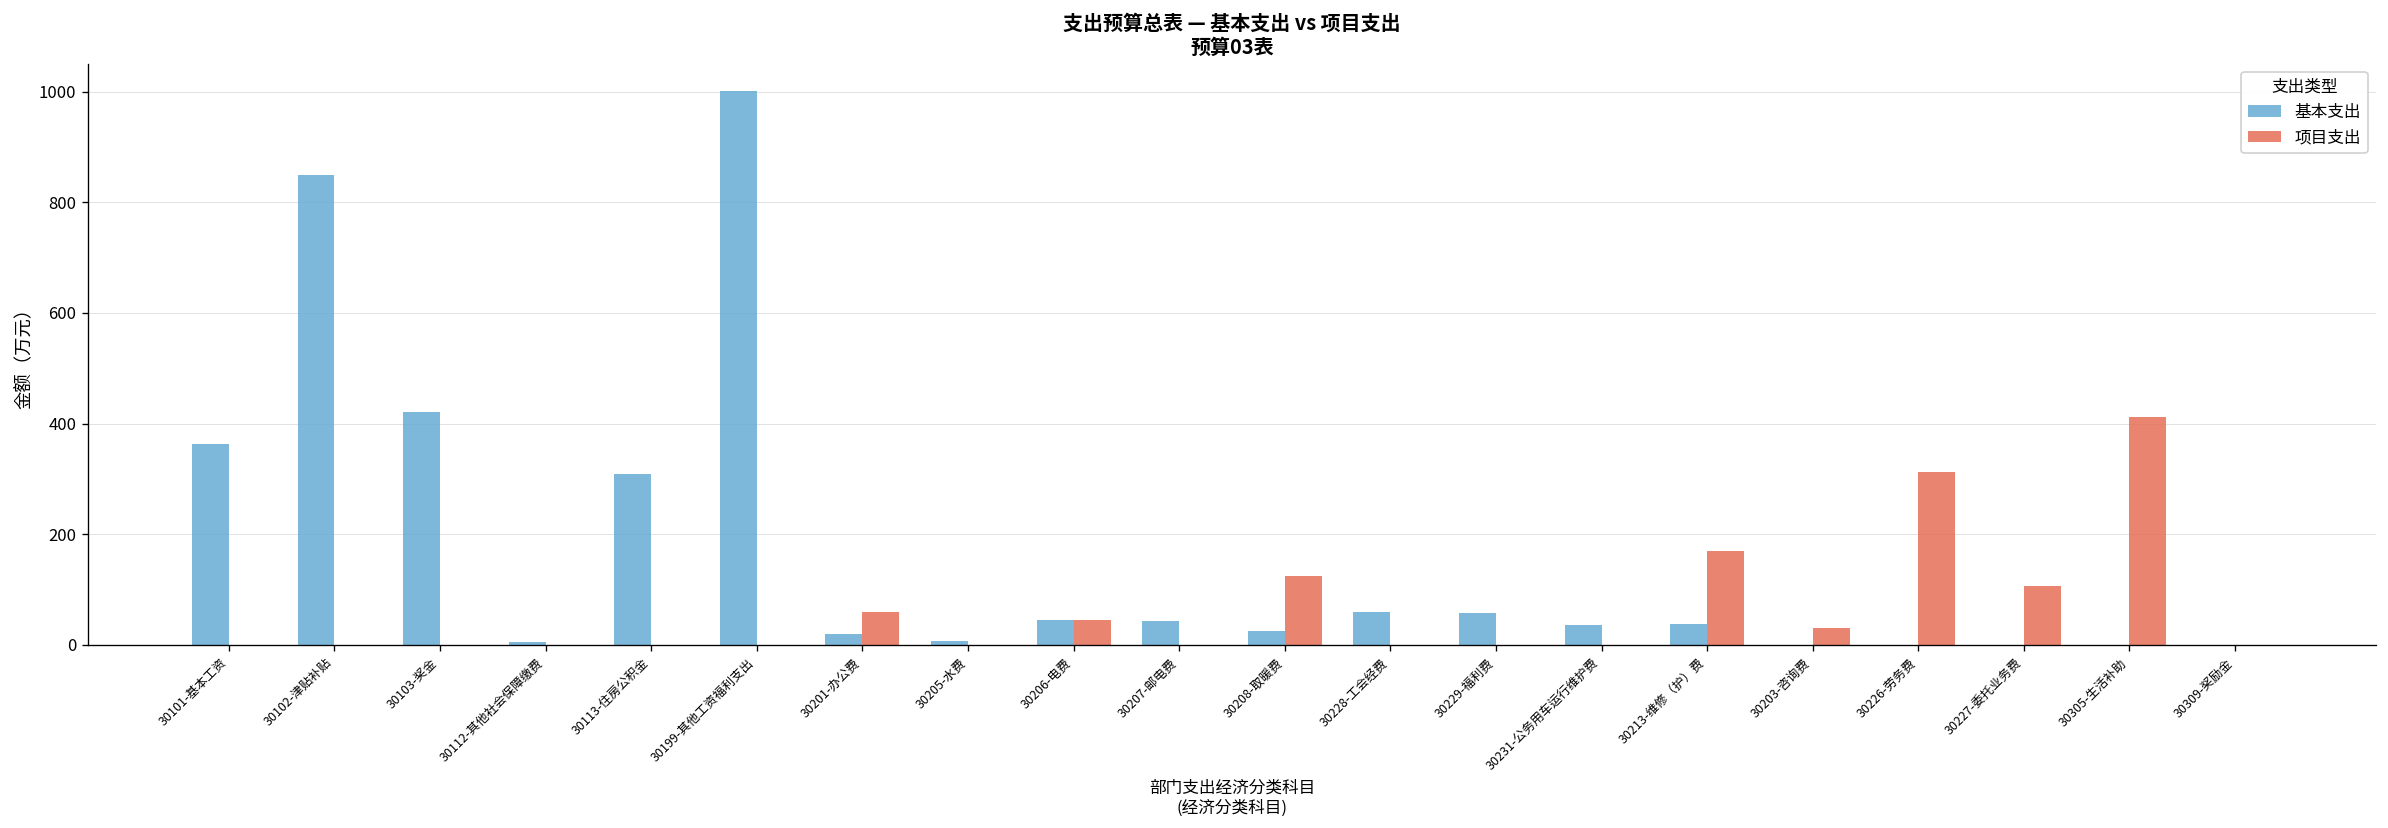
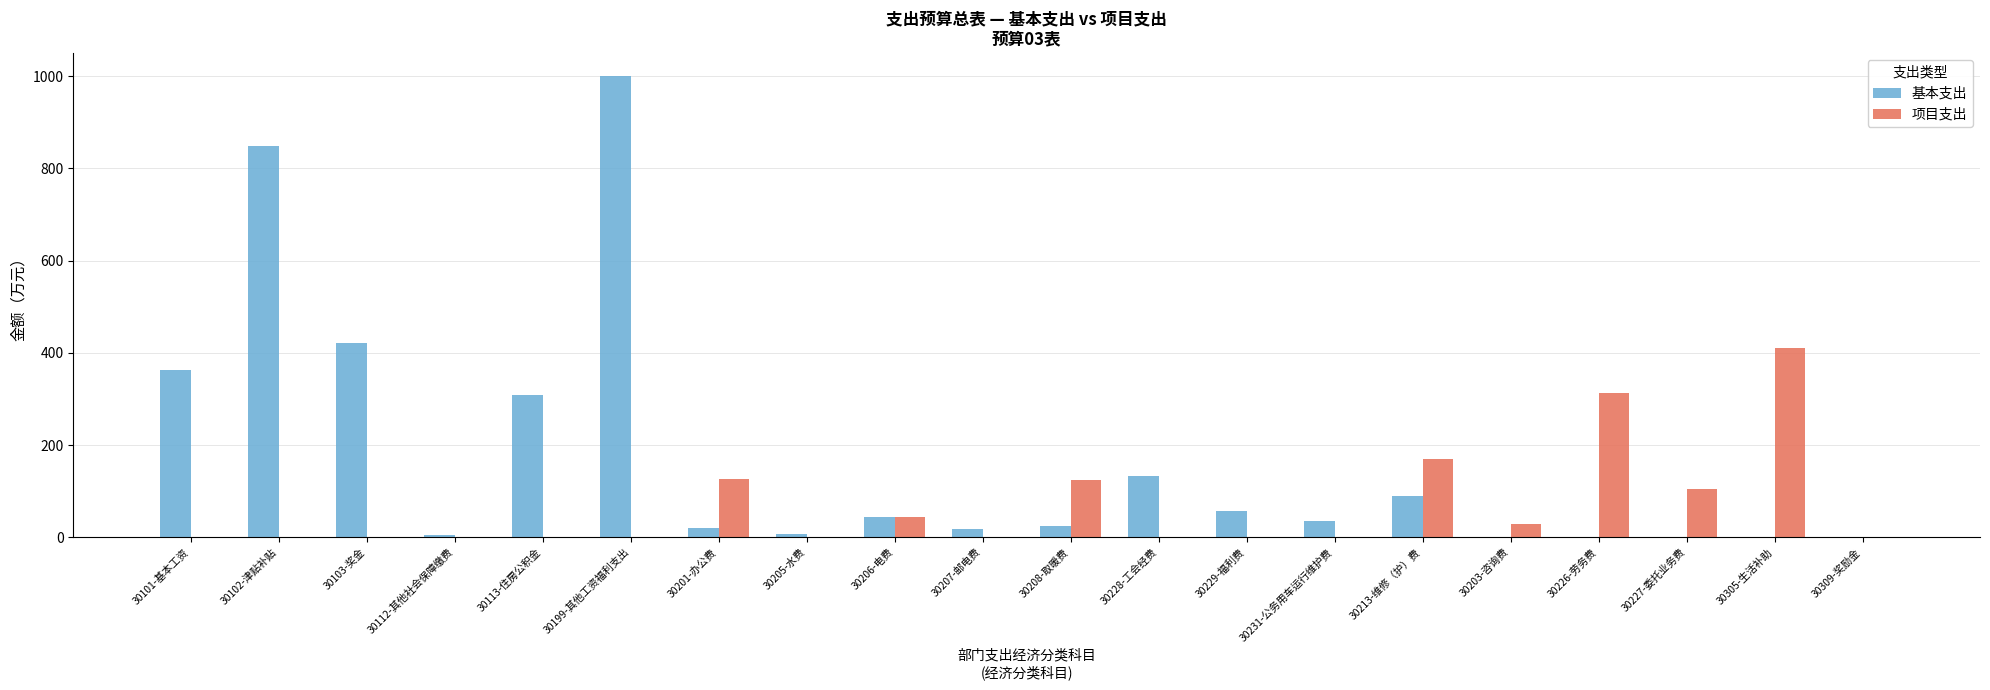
项目支出, 30201-办公费: 60 -> 130
基本支出, 30207-邮电费: 40 -> 20
基本支出, 30228-工会经费: 60 -> 130
基本支出, 30213-维修（护）费: 40 -> 90
